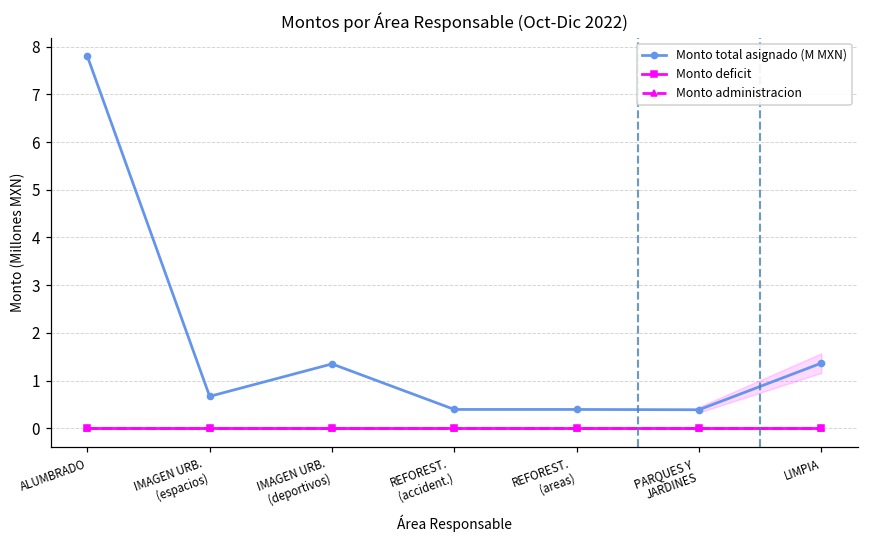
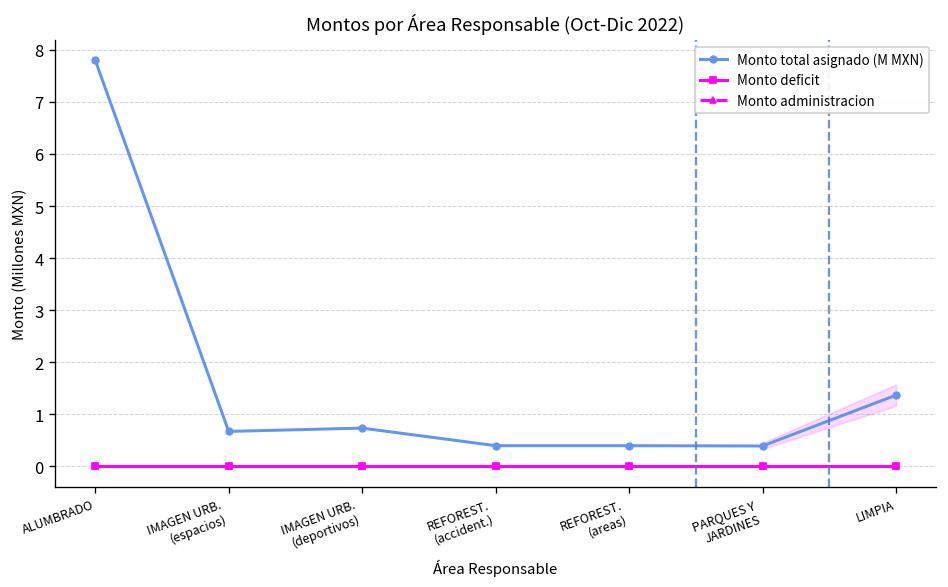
Monto total asignado (M MXN), IMAGEN URB. (deportivos): 1.4 -> 0.7
